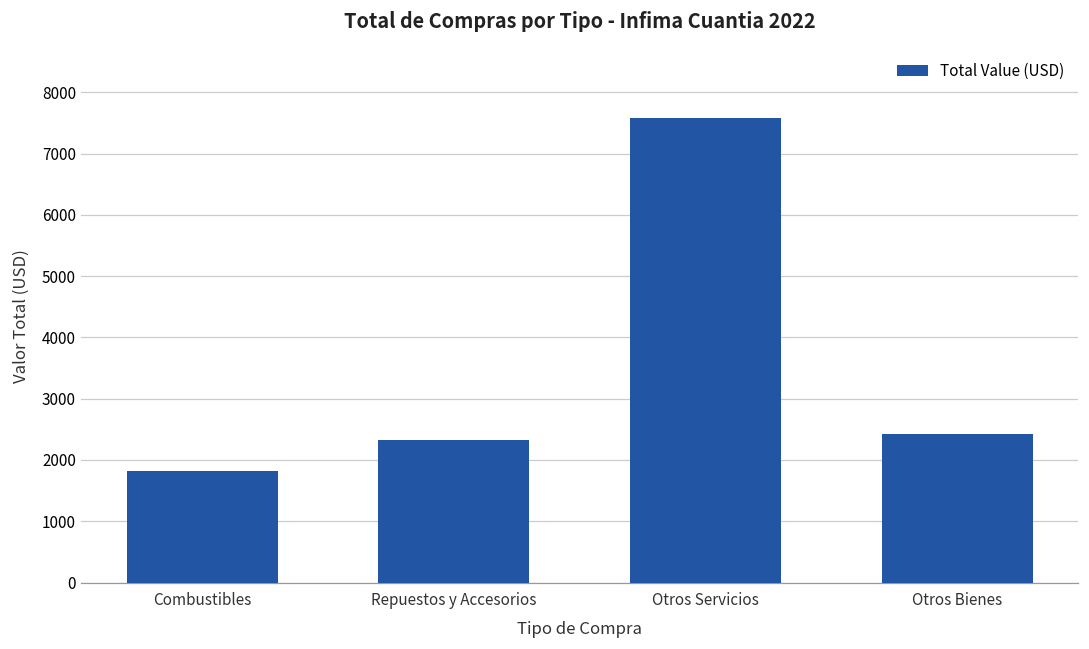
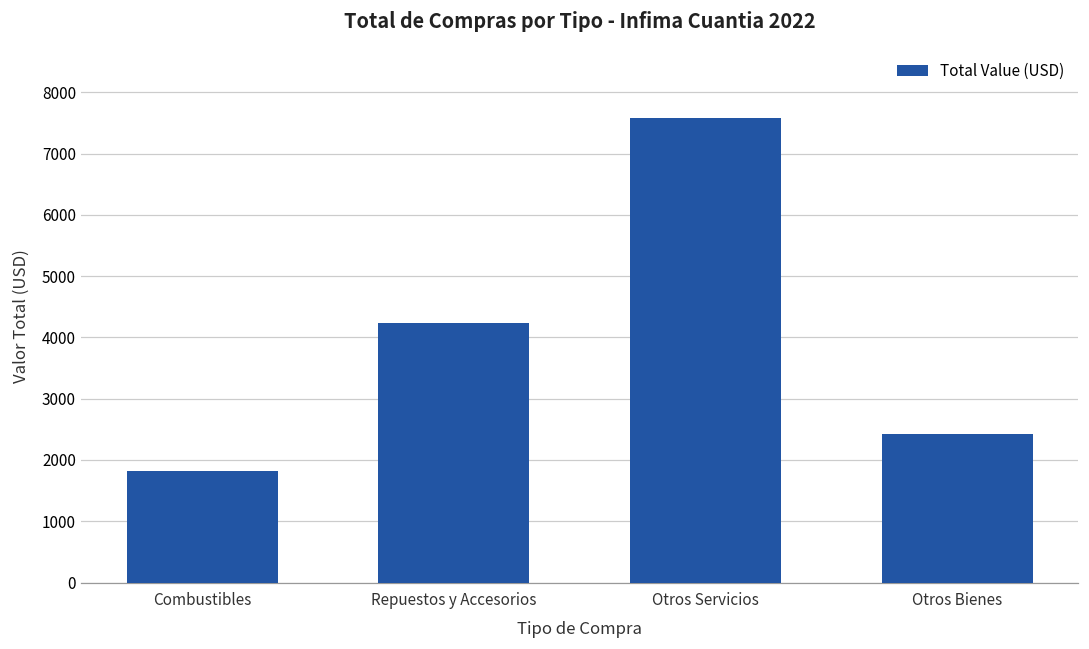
Repuestos y Accesorios: 2300 -> 4200
